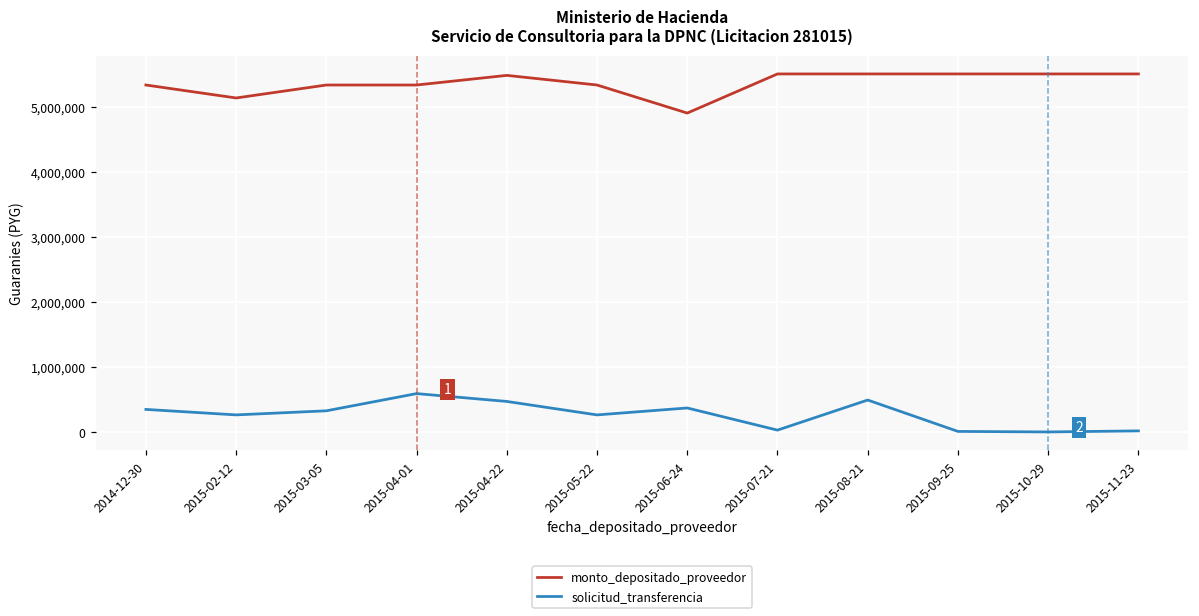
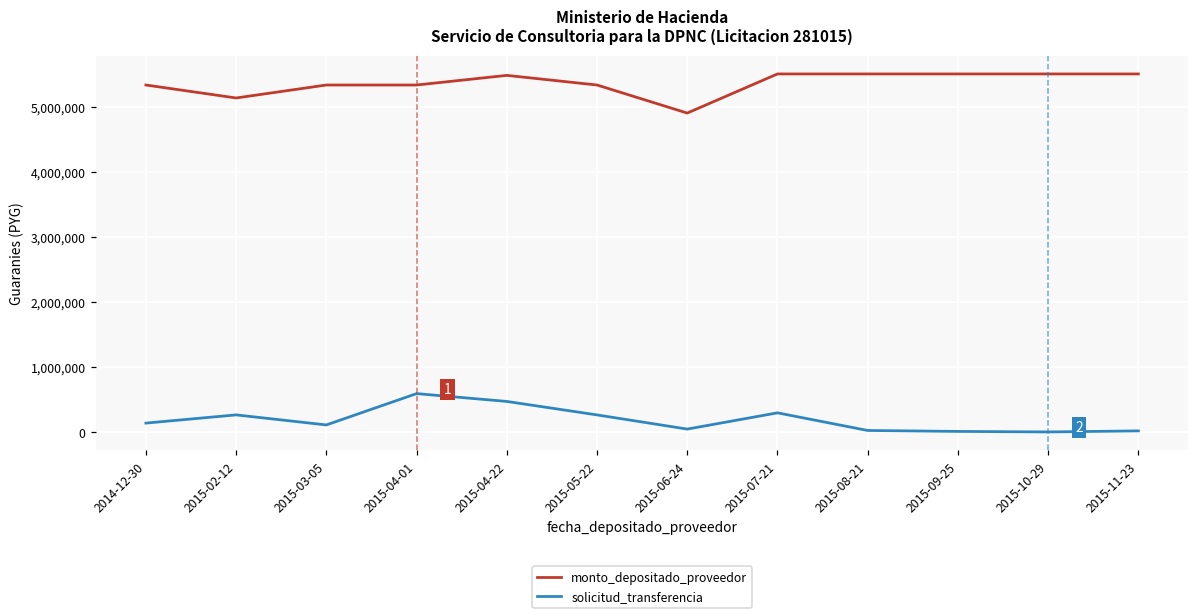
solicitud_transferencia, 2014-12-30: 400,000 -> 100,000
solicitud_transferencia, 2015-03-05: 300,000 -> 100,000
solicitud_transferencia, 2015-06-24: 400,000 -> 0
solicitud_transferencia, 2015-07-21: 0 -> 300,000
solicitud_transferencia, 2015-08-21: 500,000 -> 0
